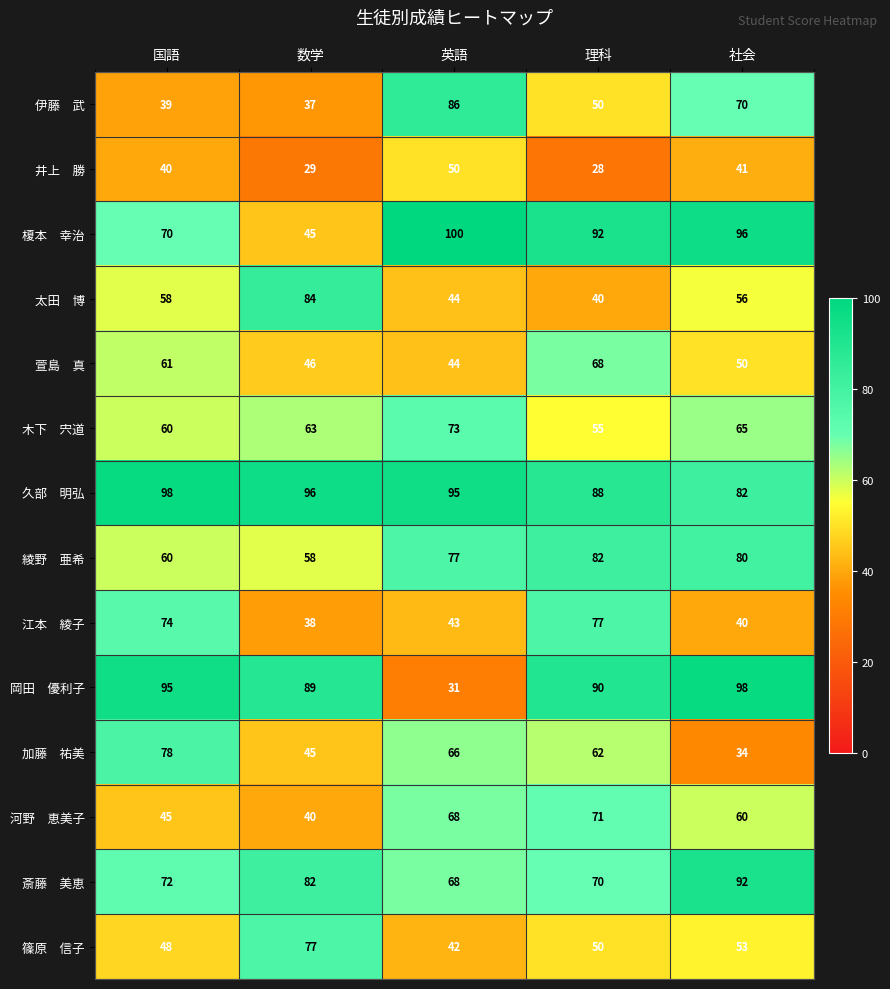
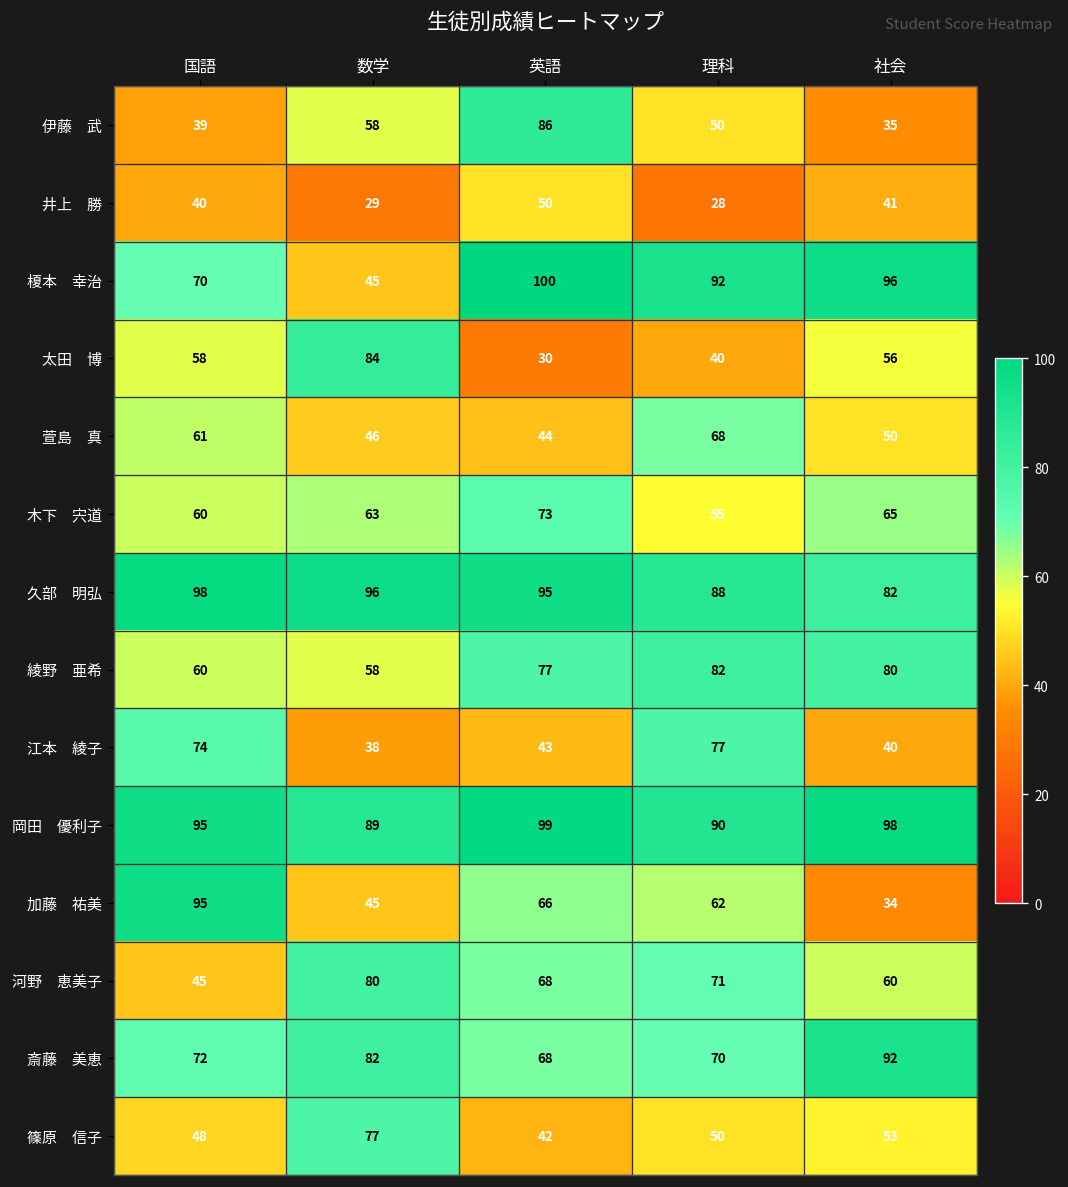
伊藤 武, 数学: 37 -> 58
伊藤 武, 社会: 70 -> 35
太田 博, 英語: 44 -> 30
岡田 優利子, 英語: 31 -> 99
加藤 祐美, 国語: 78 -> 95
河野 恵美子, 数学: 40 -> 80
